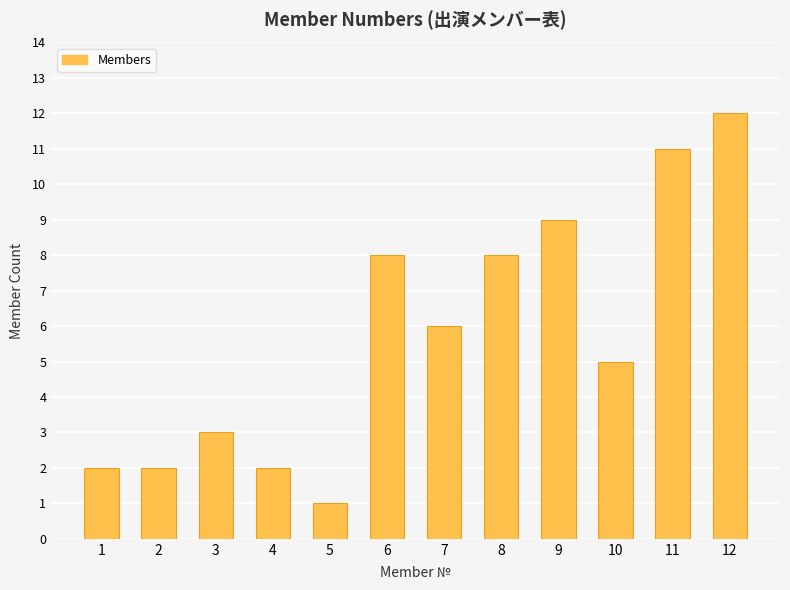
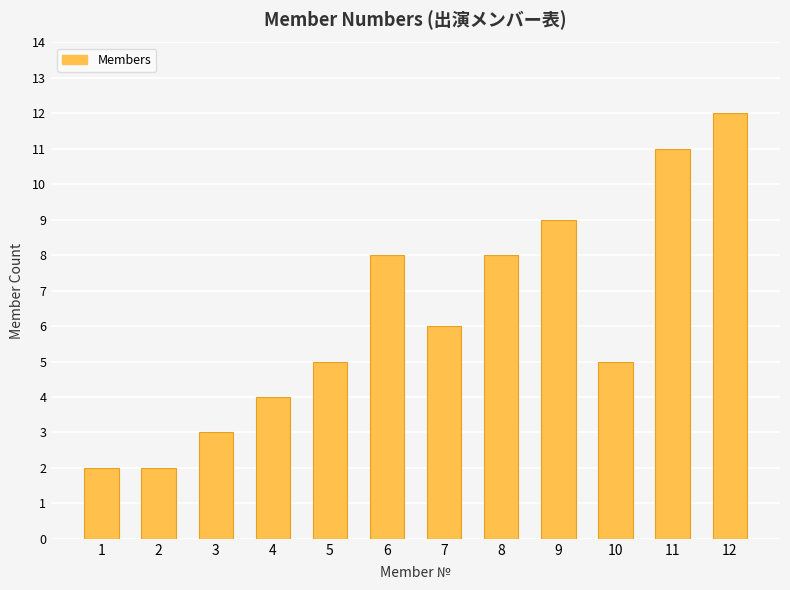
4: 2 -> 4
5: 1 -> 5
